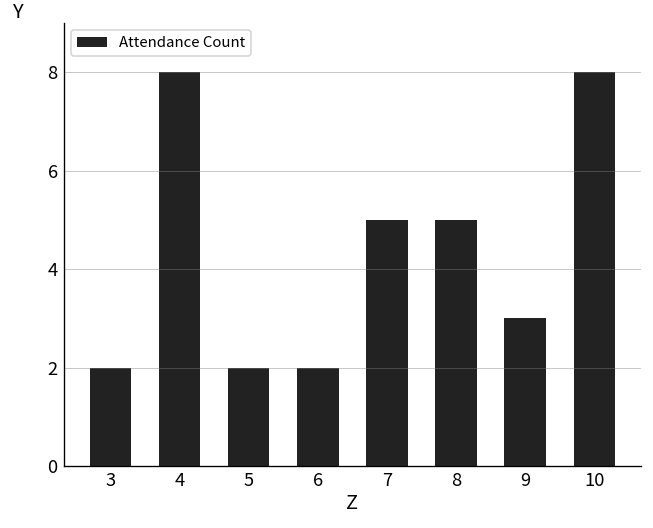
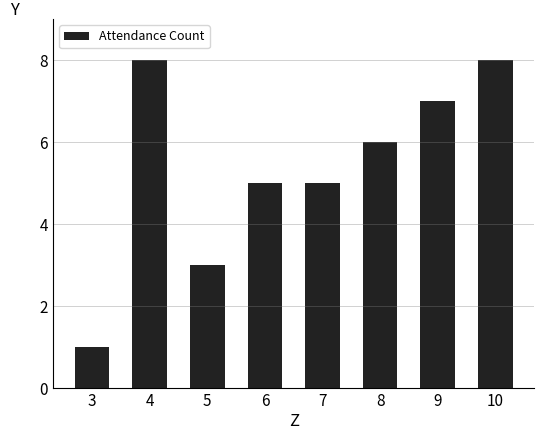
3: 2 -> 1
5: 2 -> 3
6: 2 -> 5
8: 5 -> 6
9: 3 -> 7
